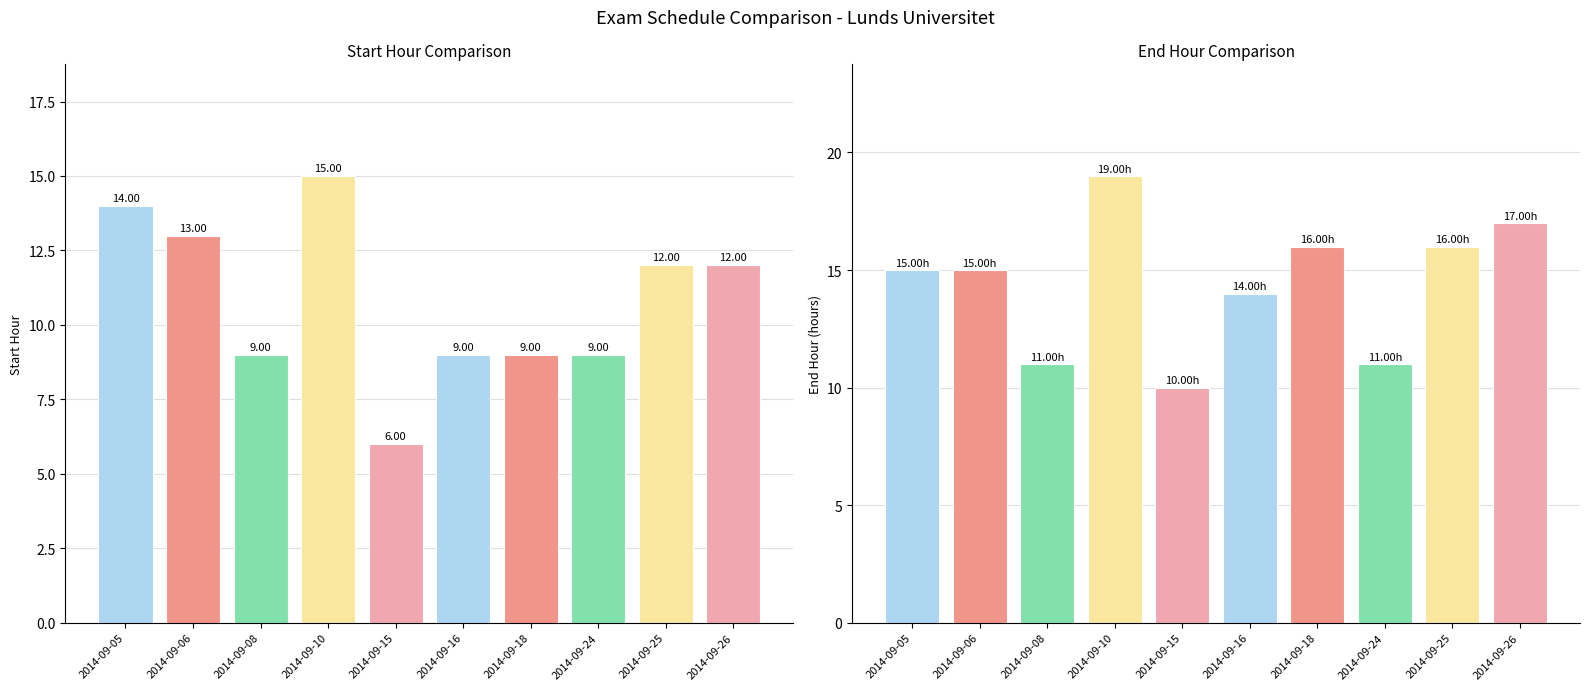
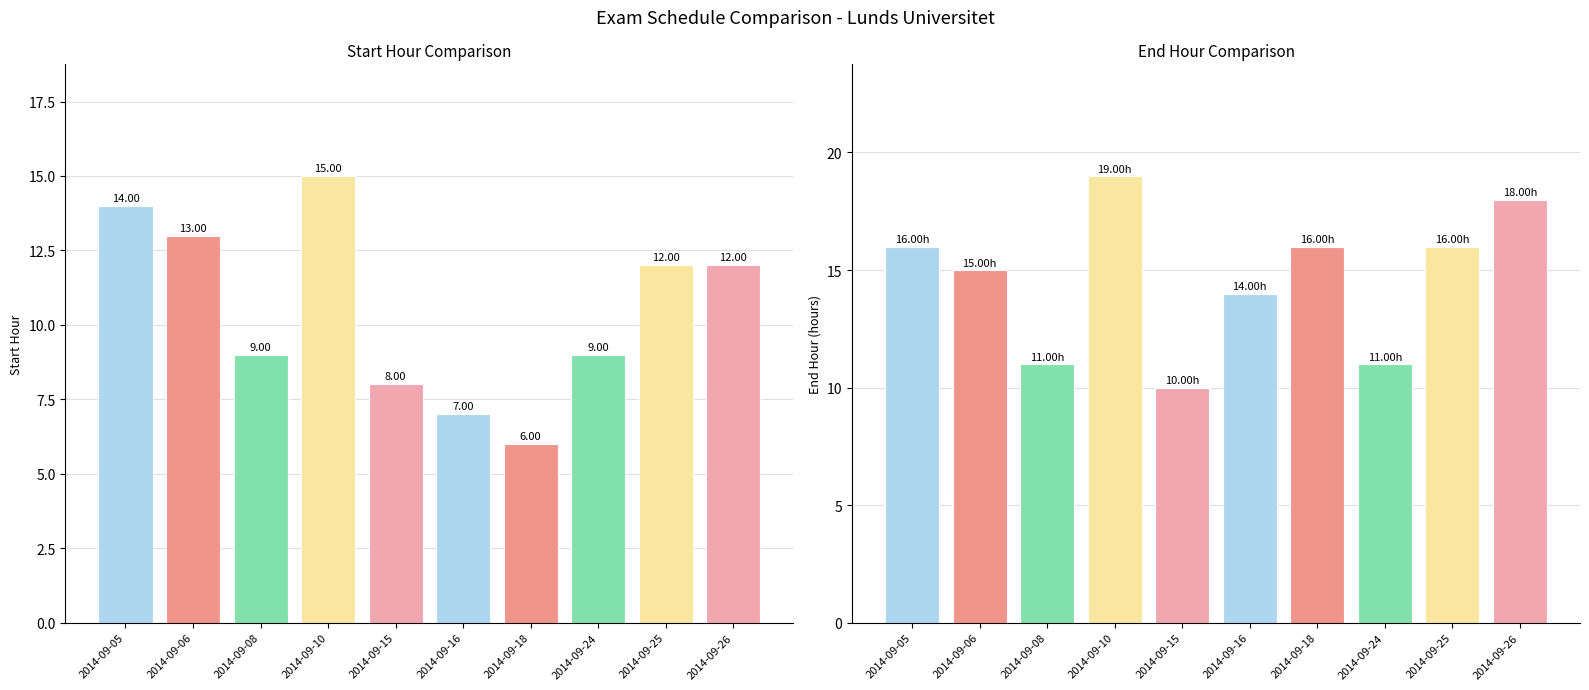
Start Hour Comparison, 2014-09-15: 6.00 -> 8.00
Start Hour Comparison, 2014-09-16: 9.00 -> 7.00
Start Hour Comparison, 2014-09-18: 9.00 -> 6.00
End Hour Comparison, 2014-09-05: 15.00h -> 16.00h
End Hour Comparison, 2014-09-26: 17.00h -> 18.00h
